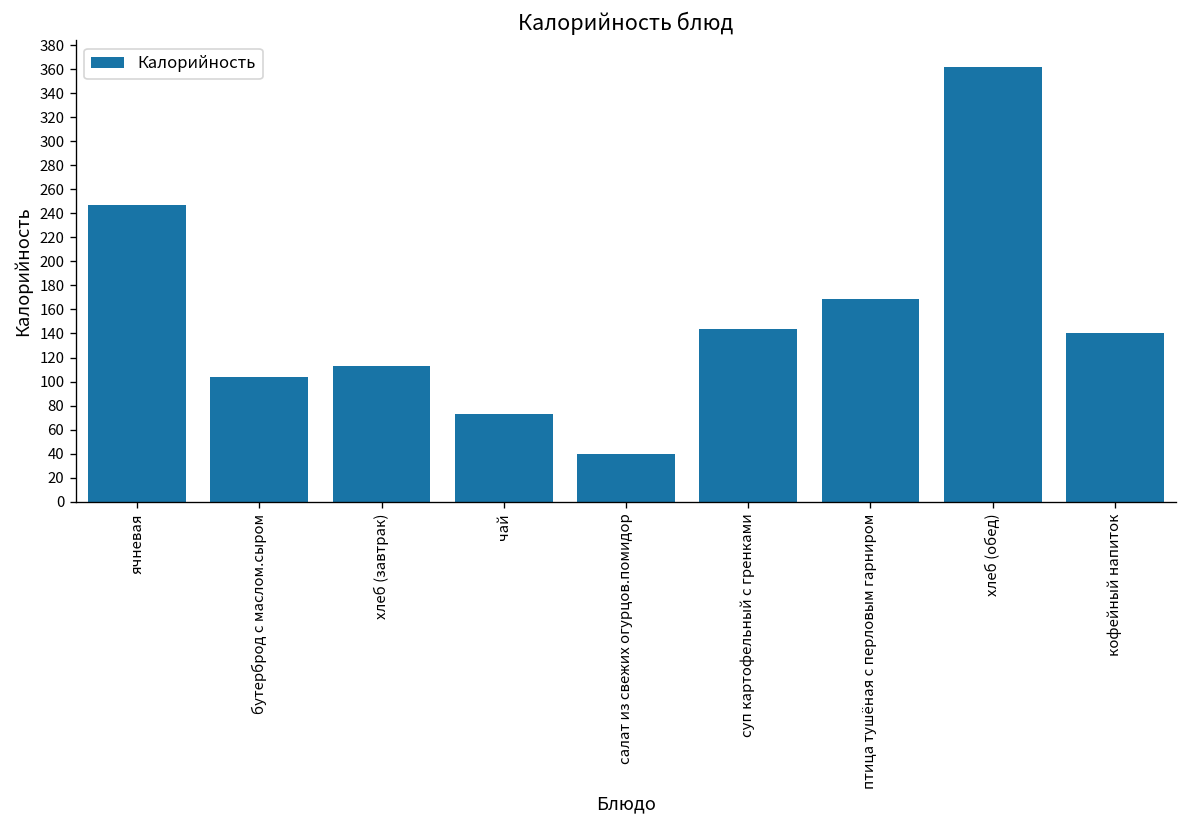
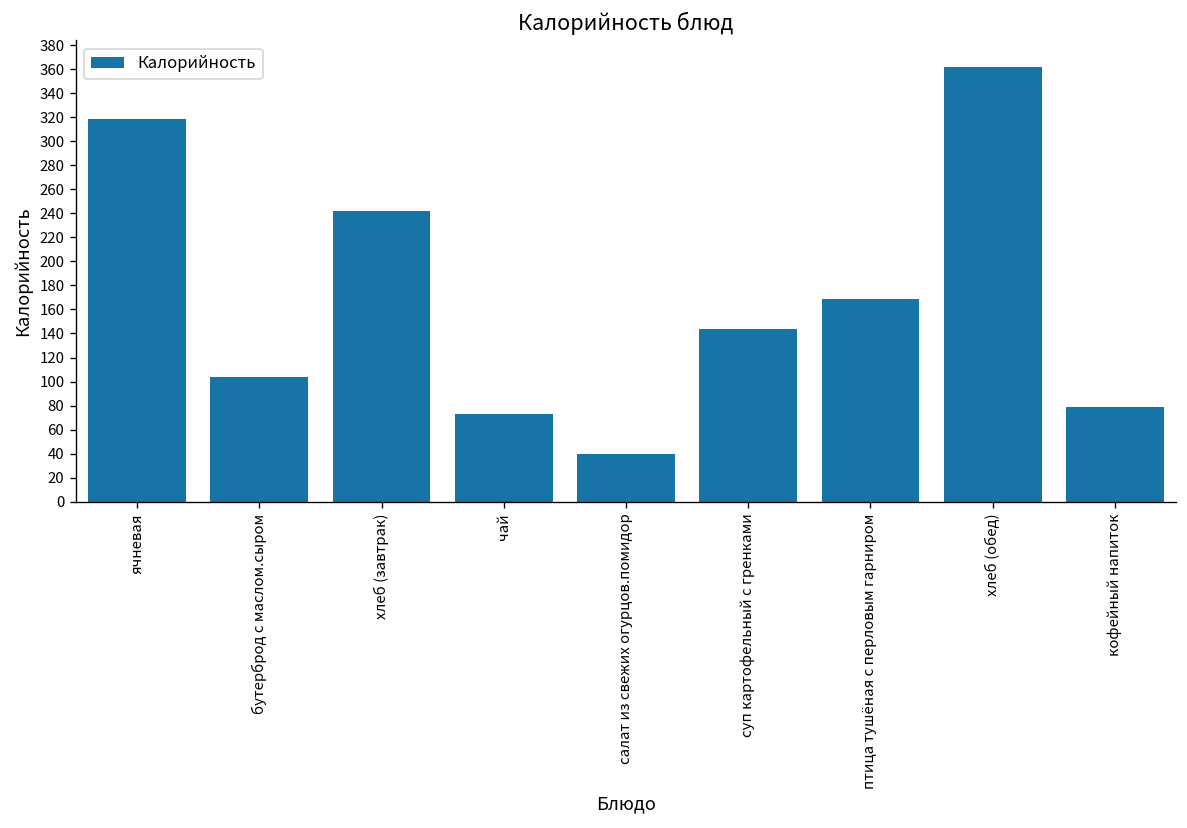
ячневая: 247 -> 318
хлеб (завтрак): 113 -> 242
кофейный напиток: 140 -> 79
